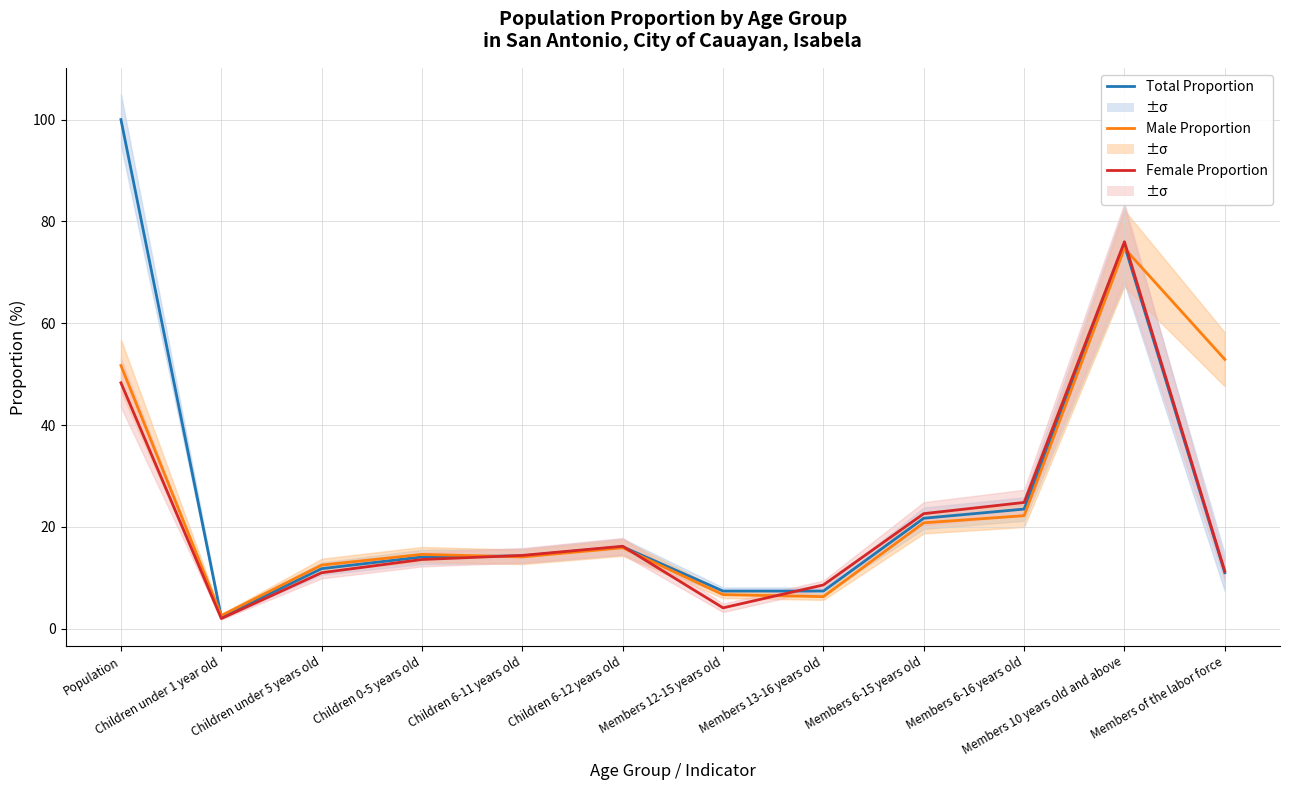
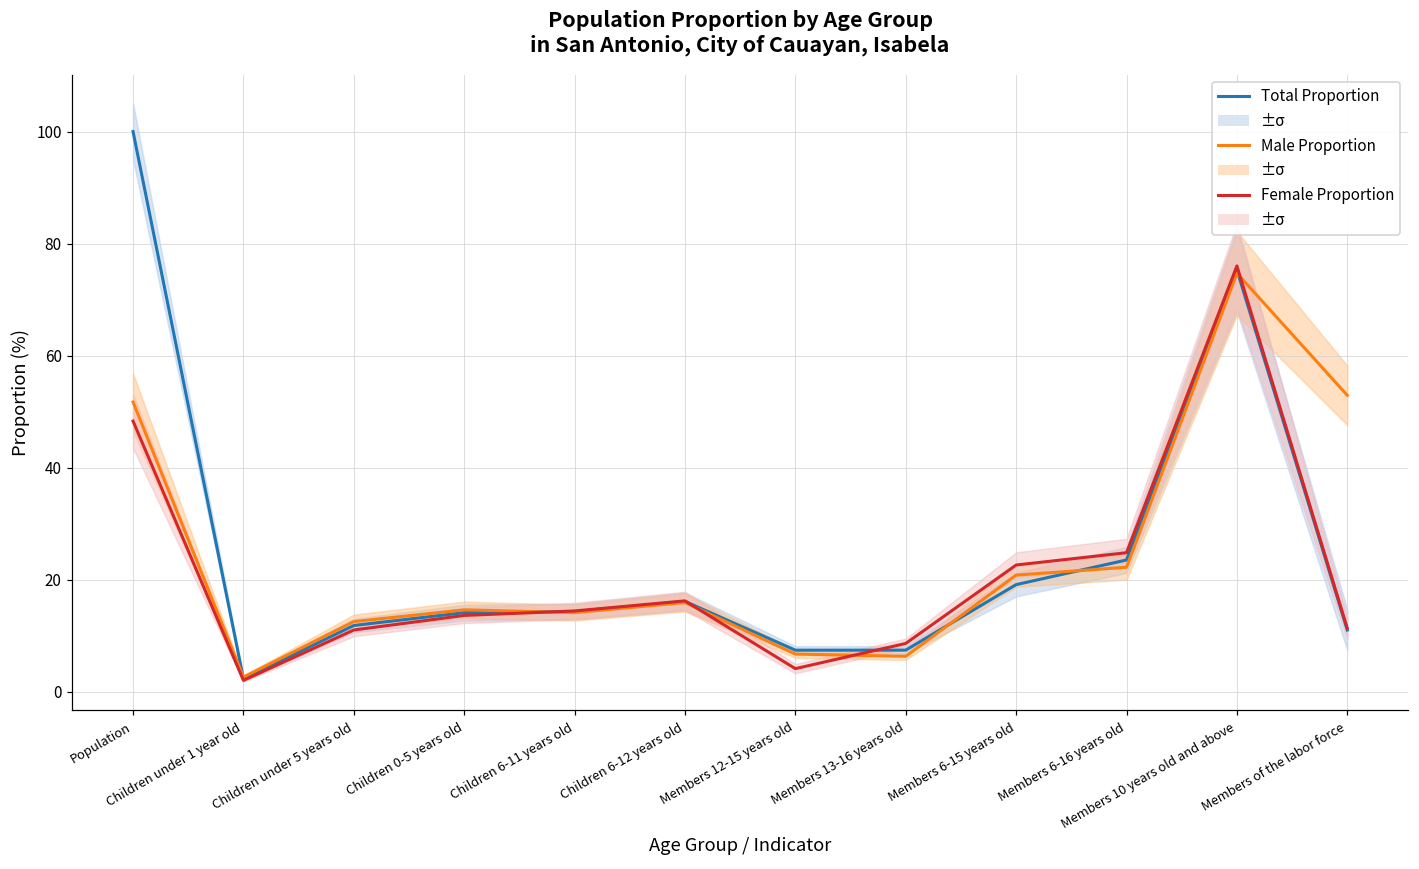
Total Proportion, Members 6-15 years old: 22 -> 19
